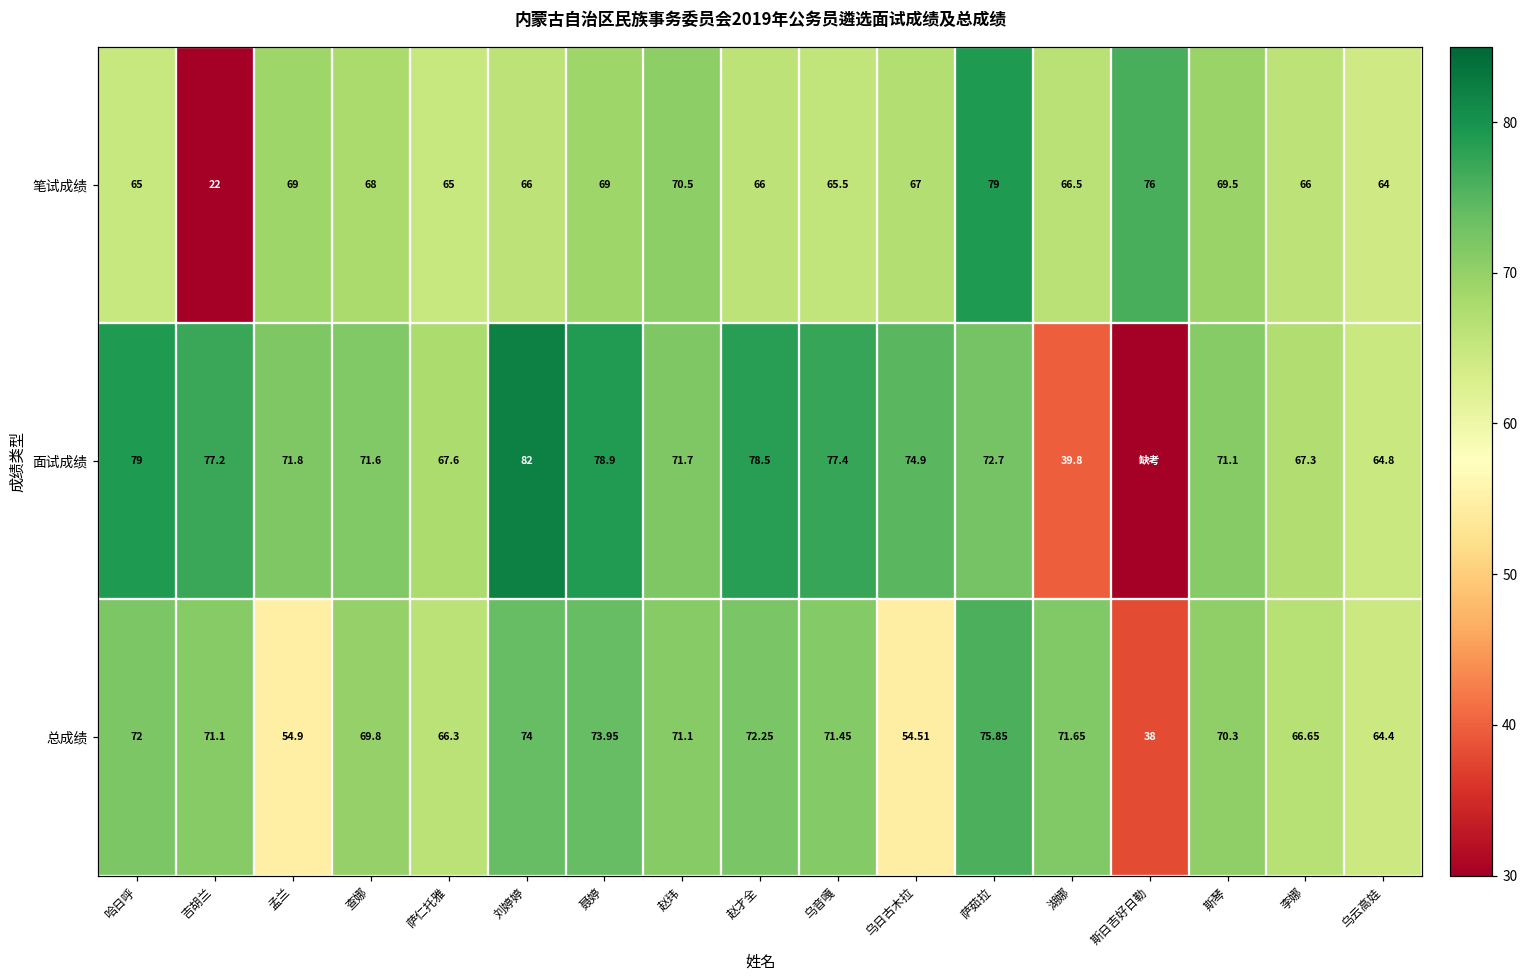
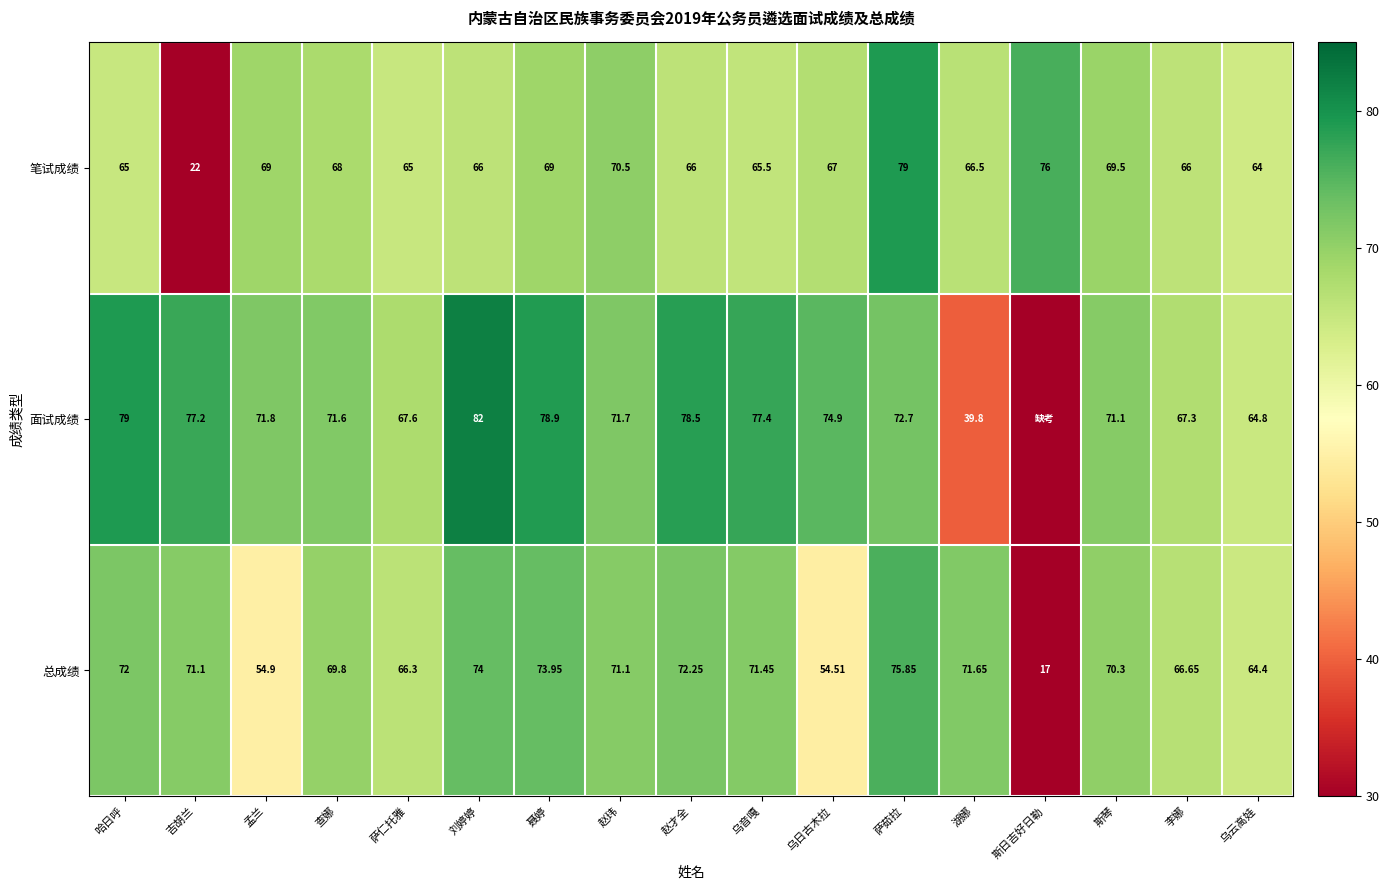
总成绩, 斯日吉好日勒: 38 -> 17
